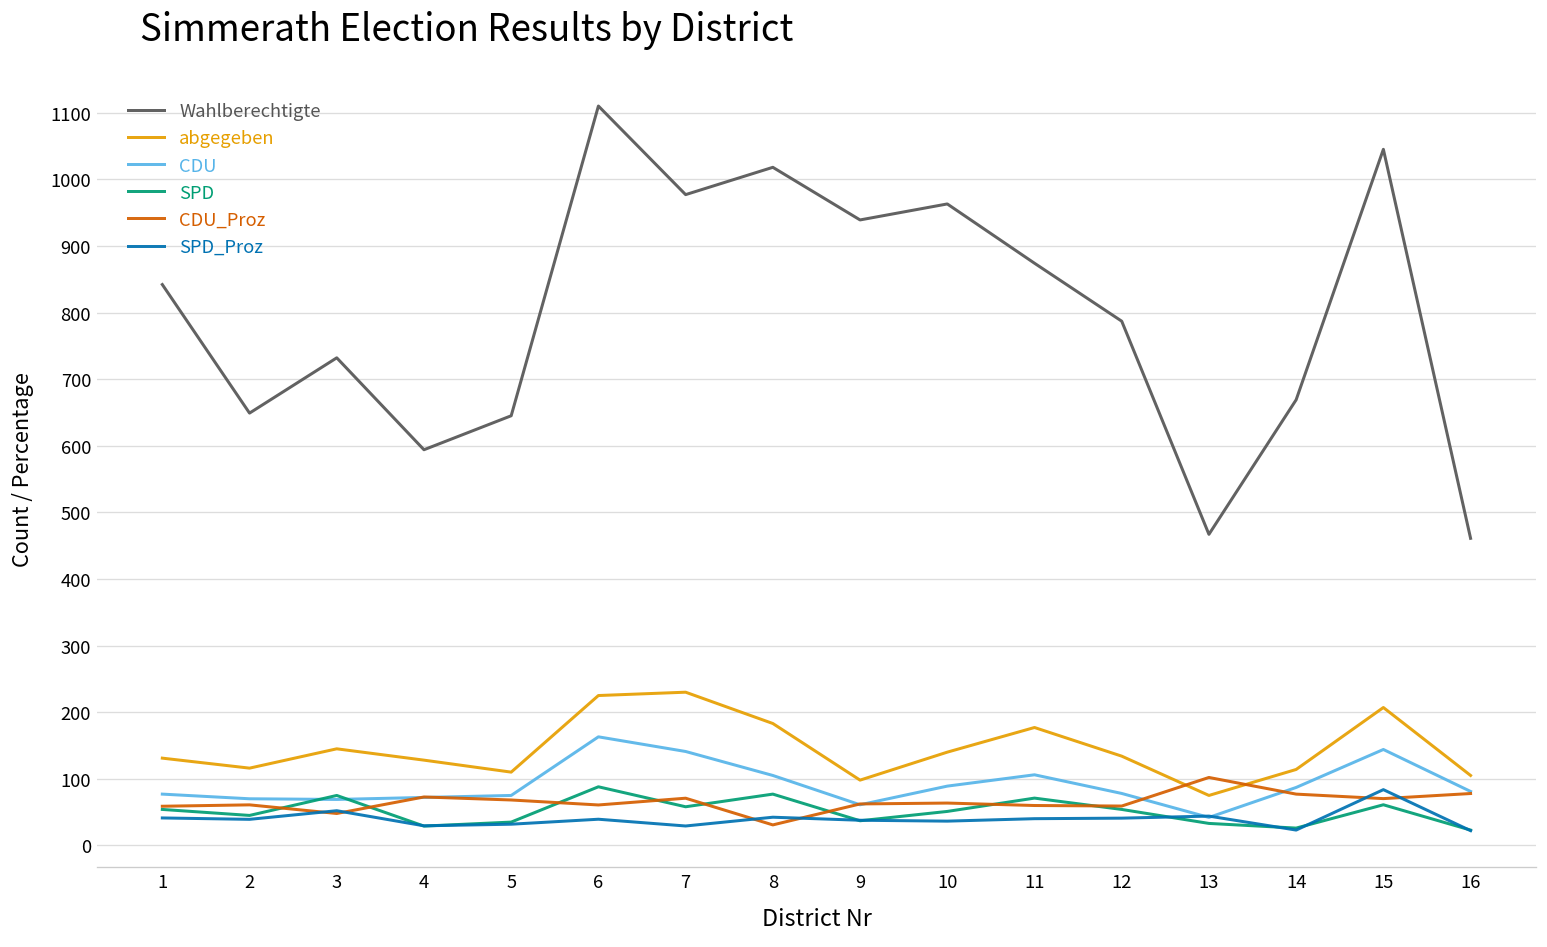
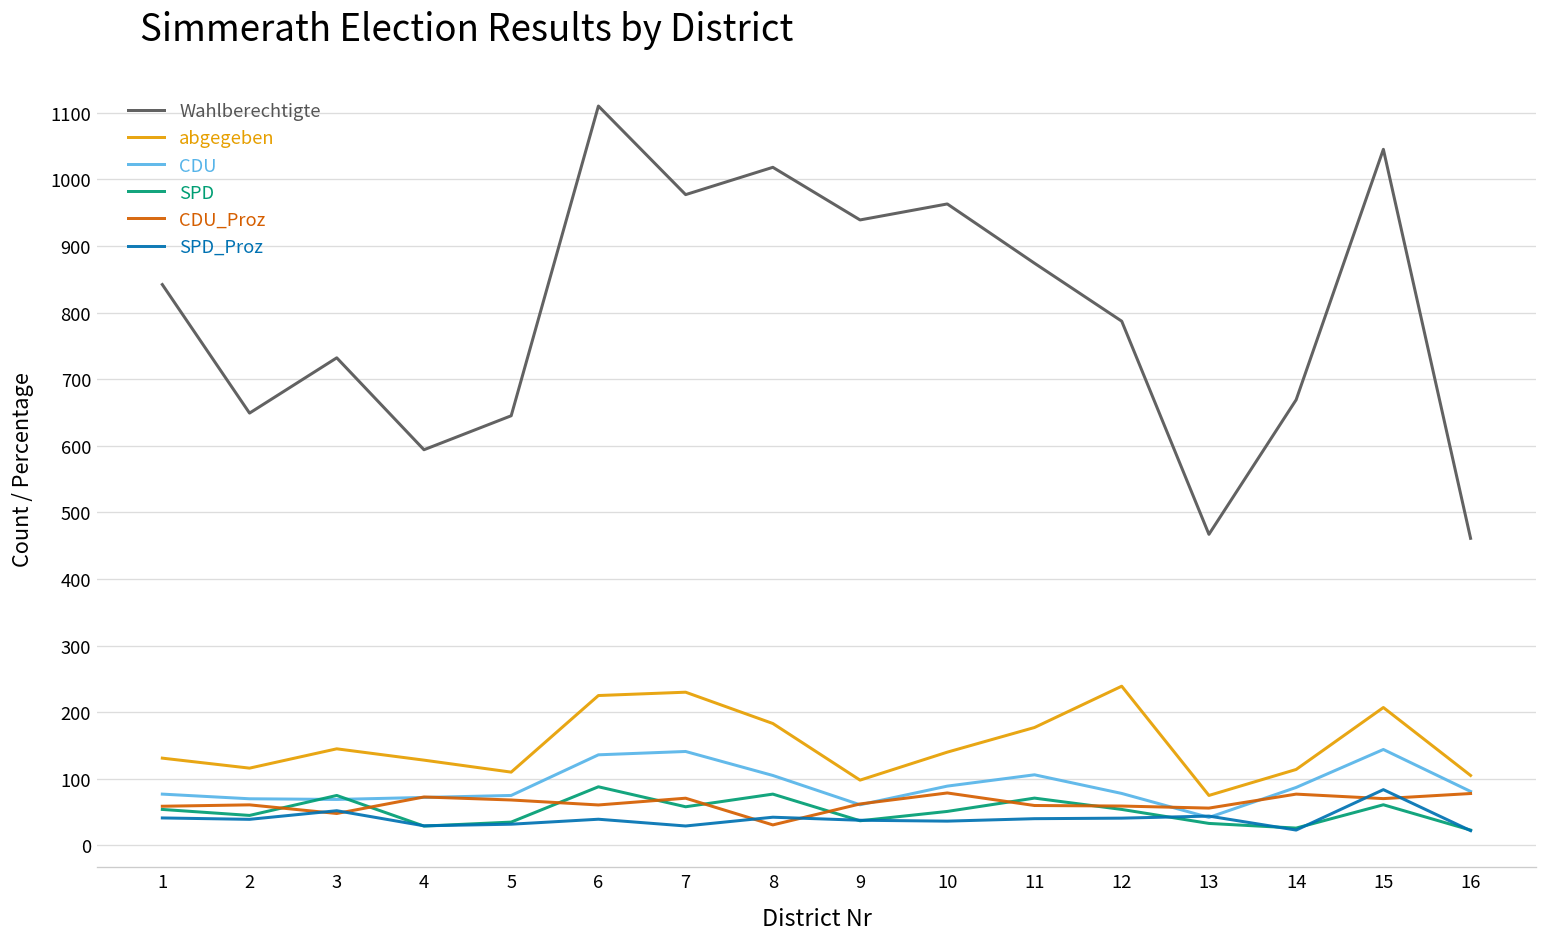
CDU, 6: 160 -> 140
CDU_Proz, 10: 60 -> 80
abgegeben, 12: 130 -> 240
CDU_Proz, 13: 100 -> 60
